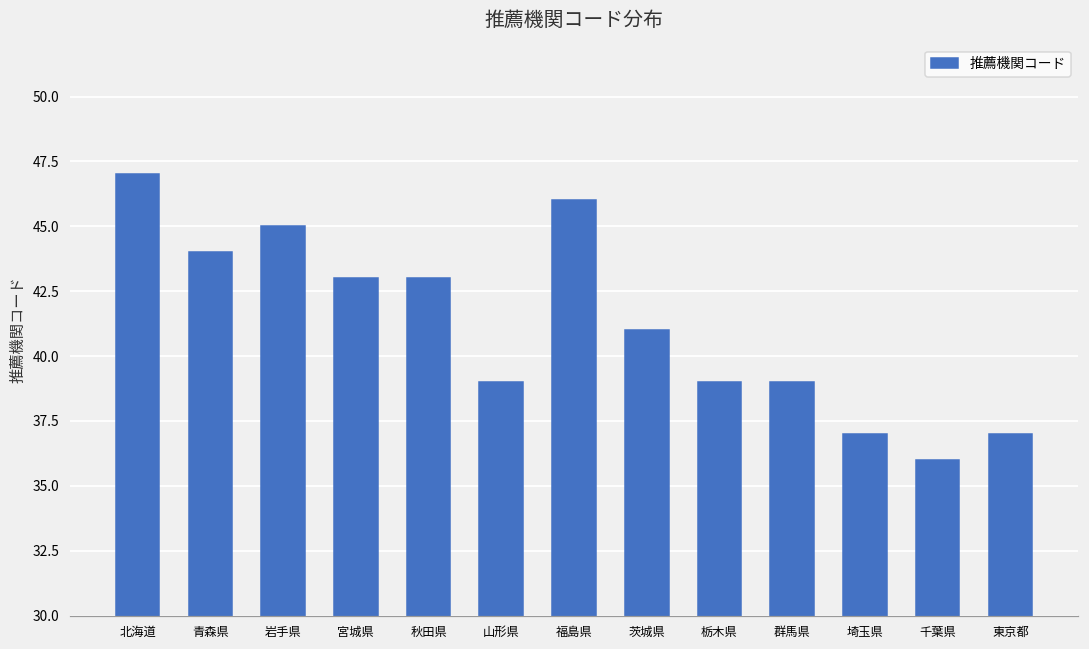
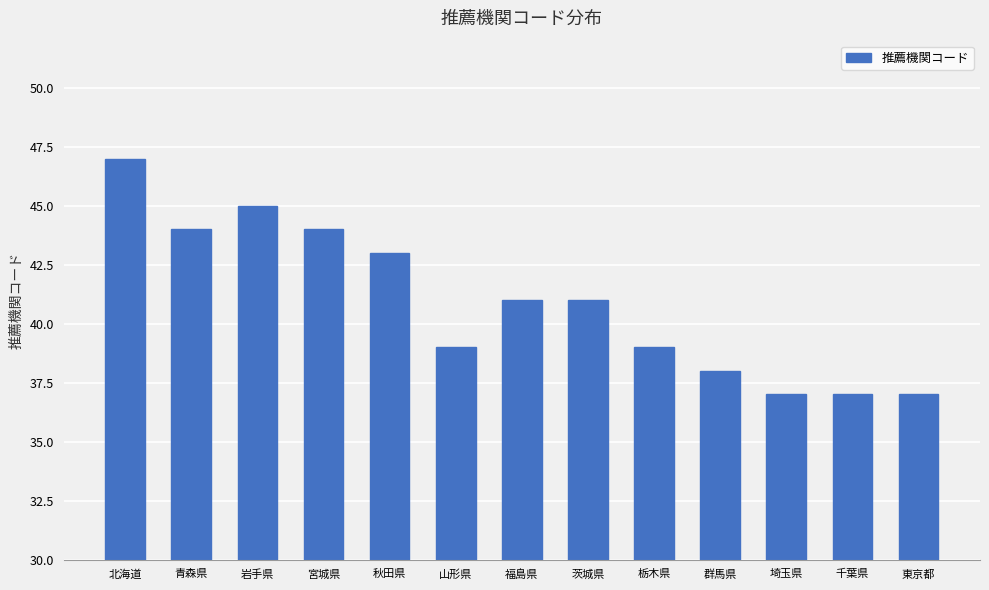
宮城県: 43 -> 44
福島県: 46 -> 41
群馬県: 39 -> 38
千葉県: 36 -> 37
